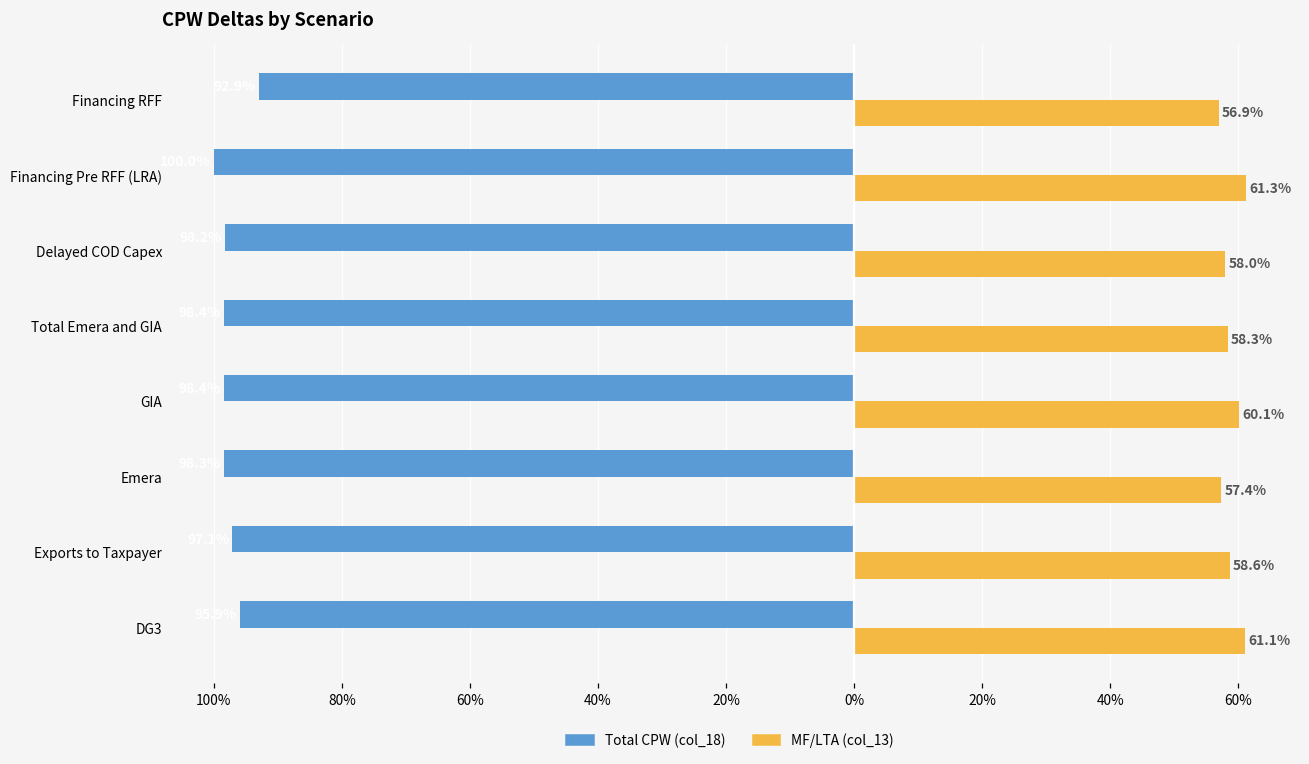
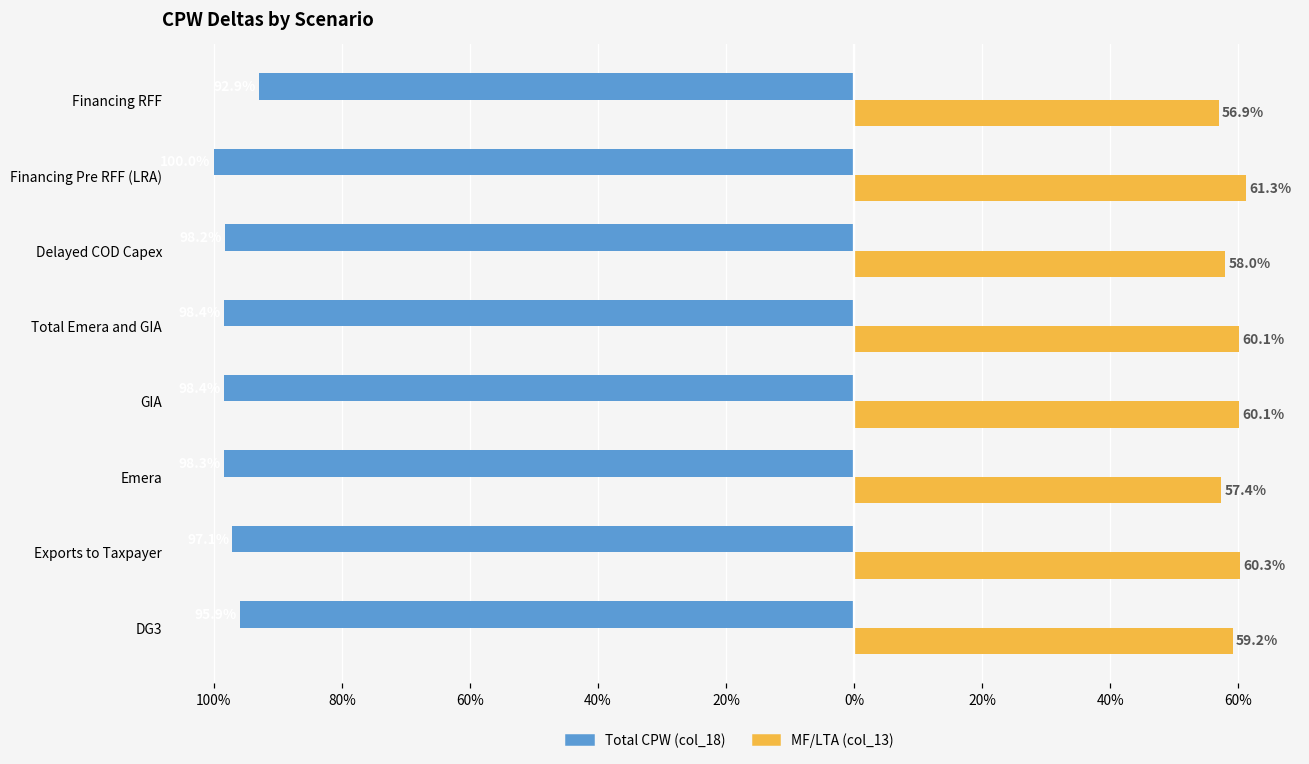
MF/LTA (col_13), Total Emera and GIA: 58.3% -> 60.1%
MF/LTA (col_13), Exports to Taxpayer: 58.6% -> 60.3%
MF/LTA (col_13), DG3: 61.1% -> 59.2%
